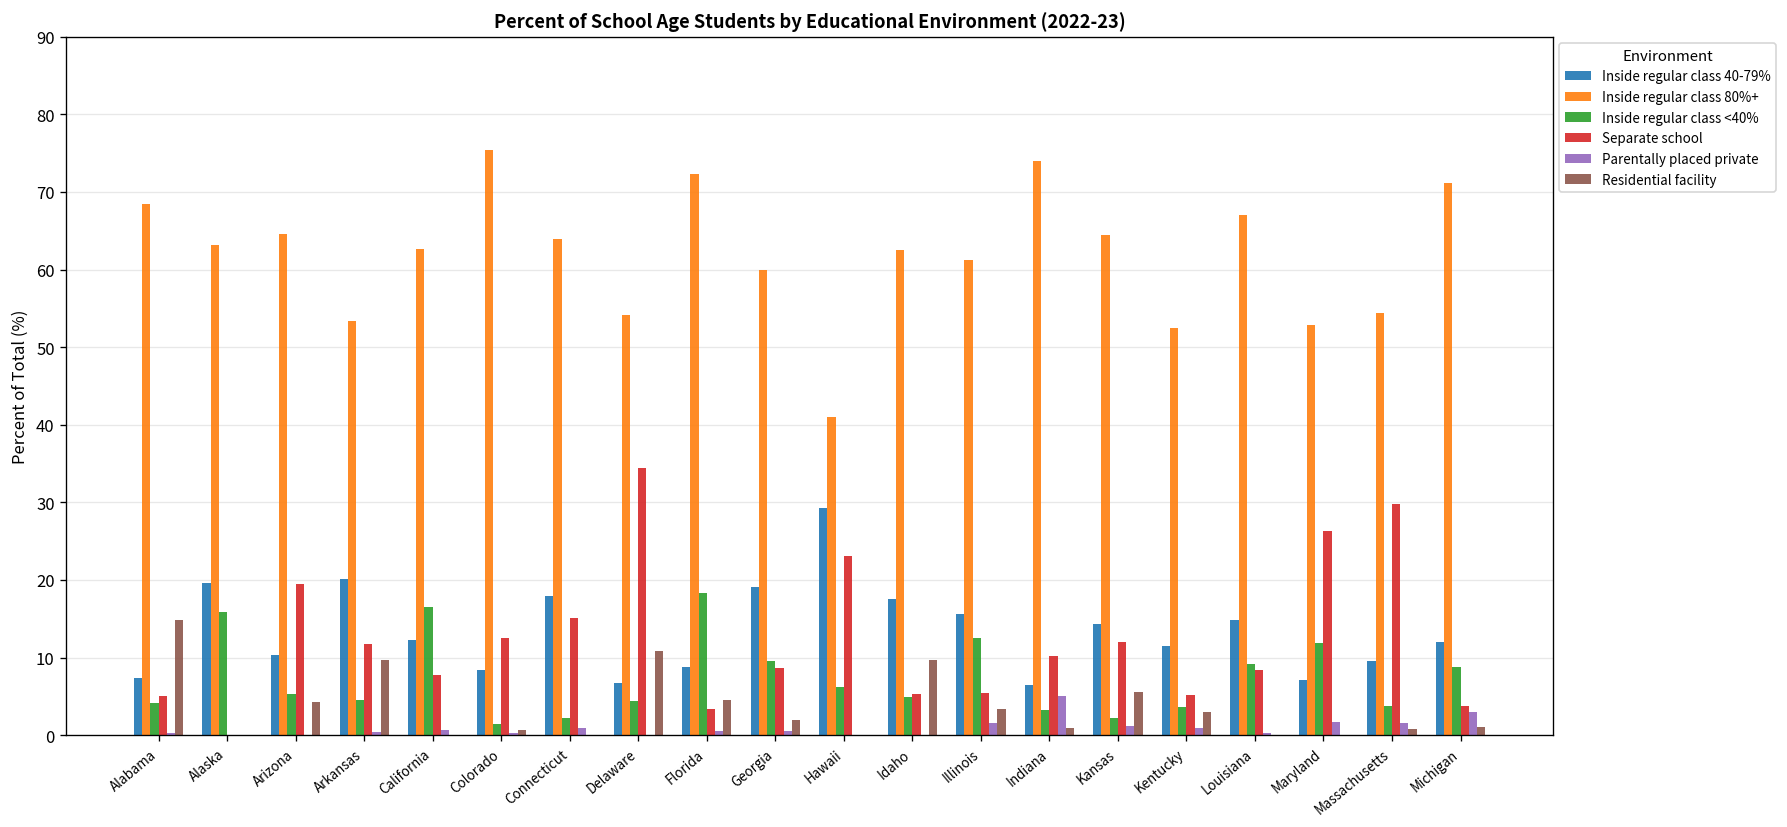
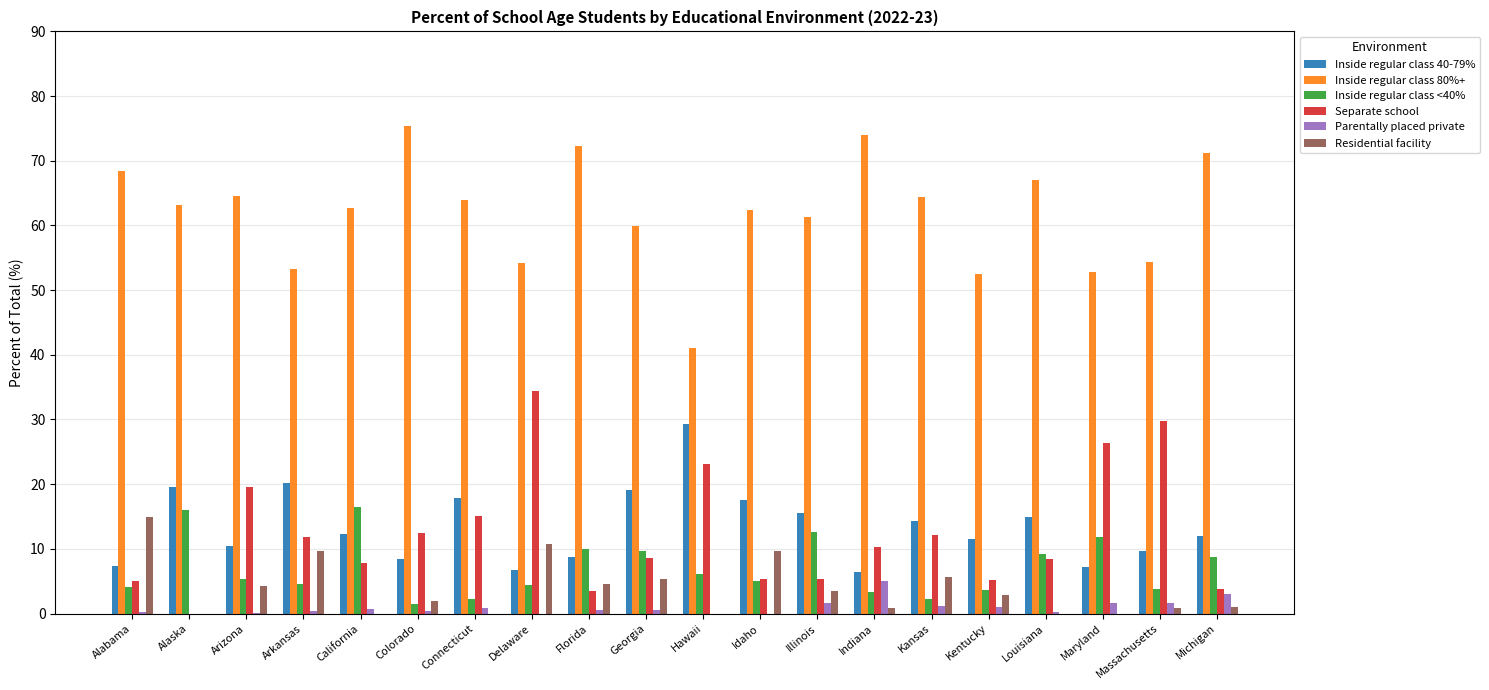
Residential facility, Colorado: 1 -> 2
Inside regular class <40%, Florida: 18 -> 10
Residential facility, Georgia: 2 -> 5
